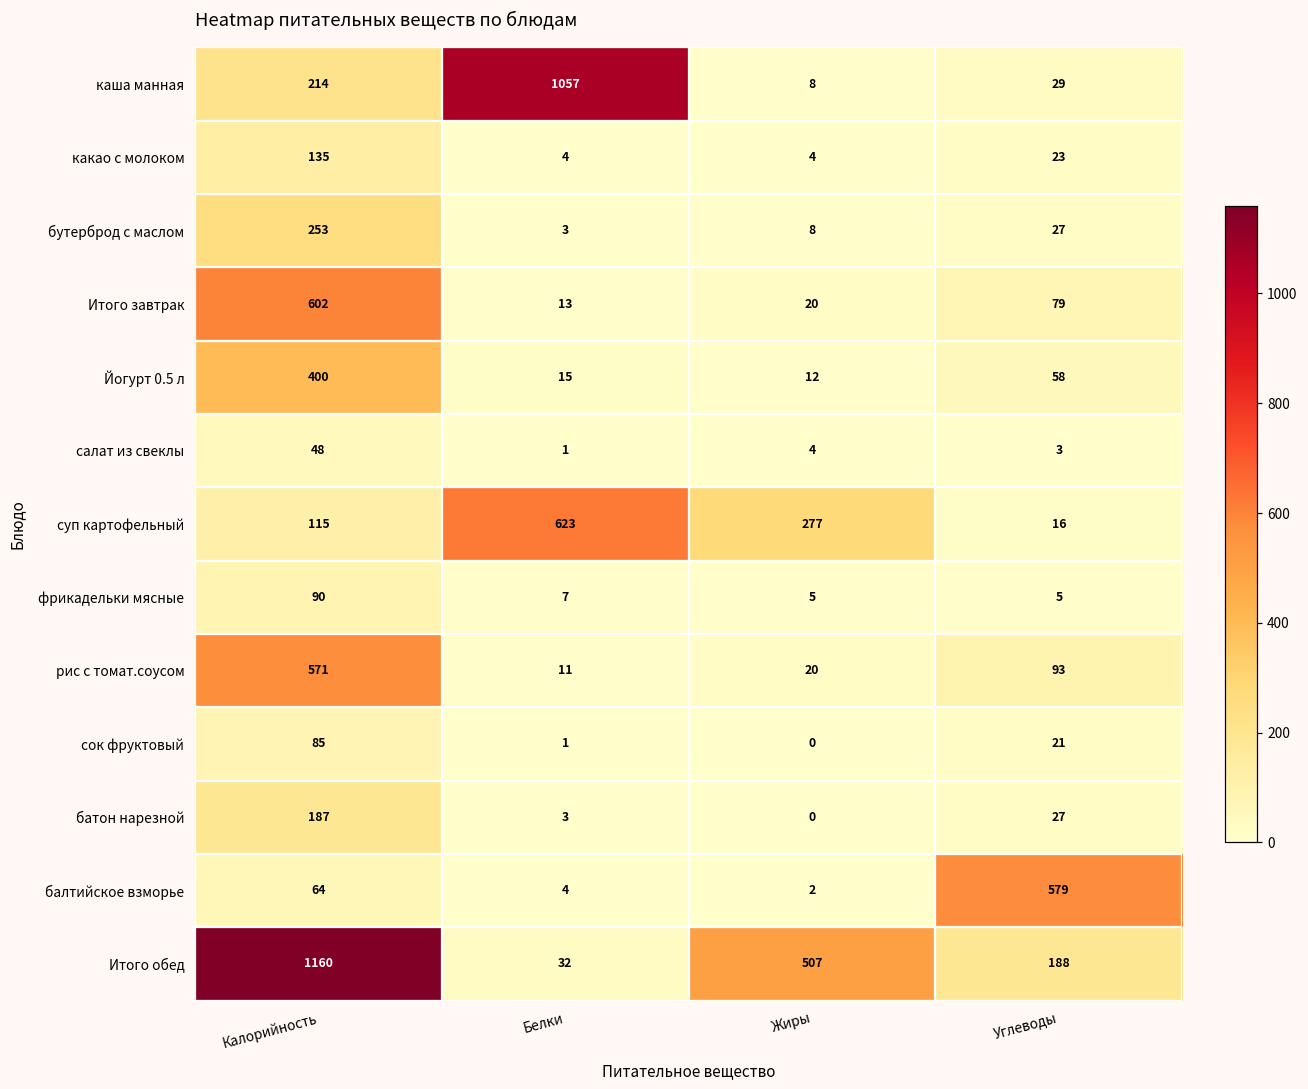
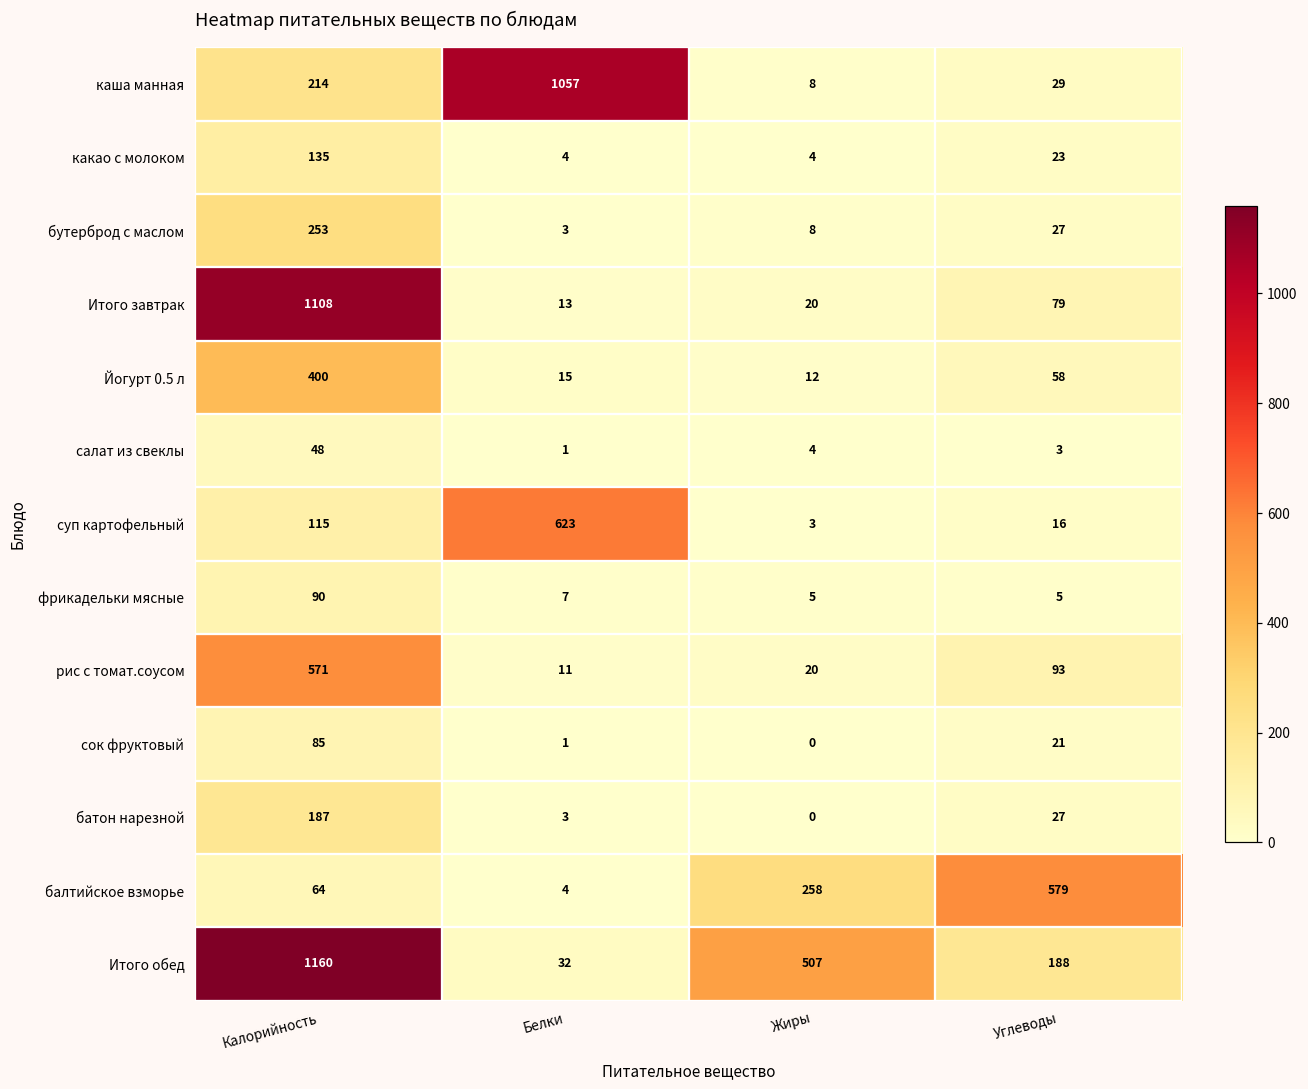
Итого завтрак, Калорийность: 602 -> 1108
суп картофельный, Жиры: 277 -> 3
балтийское взморье, Жиры: 2 -> 258
